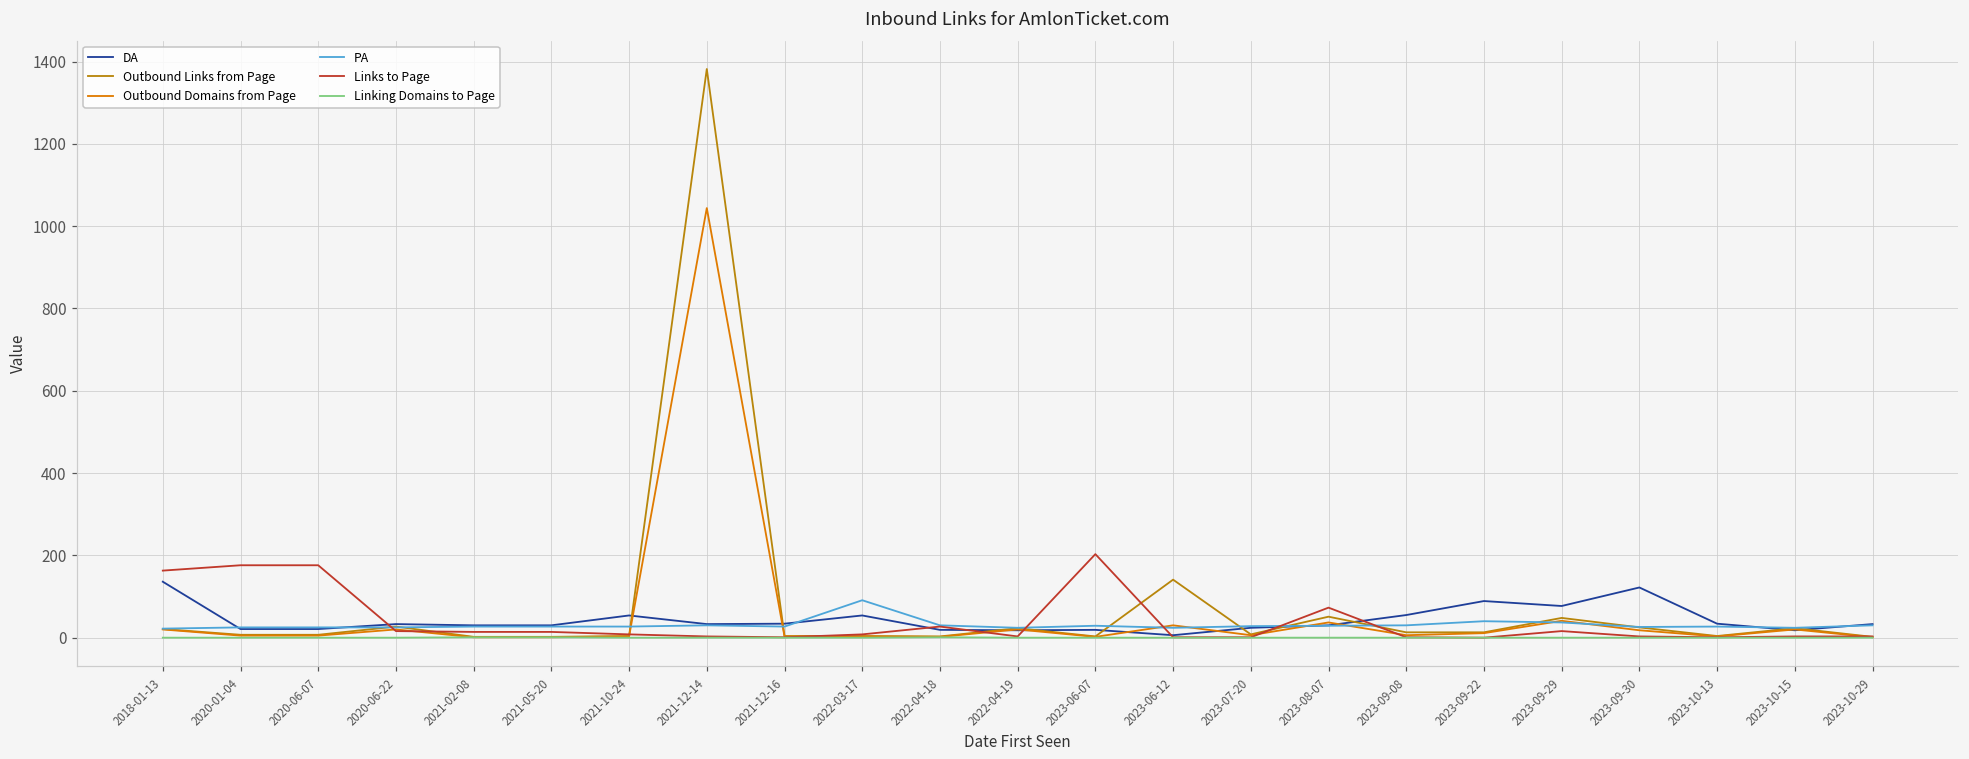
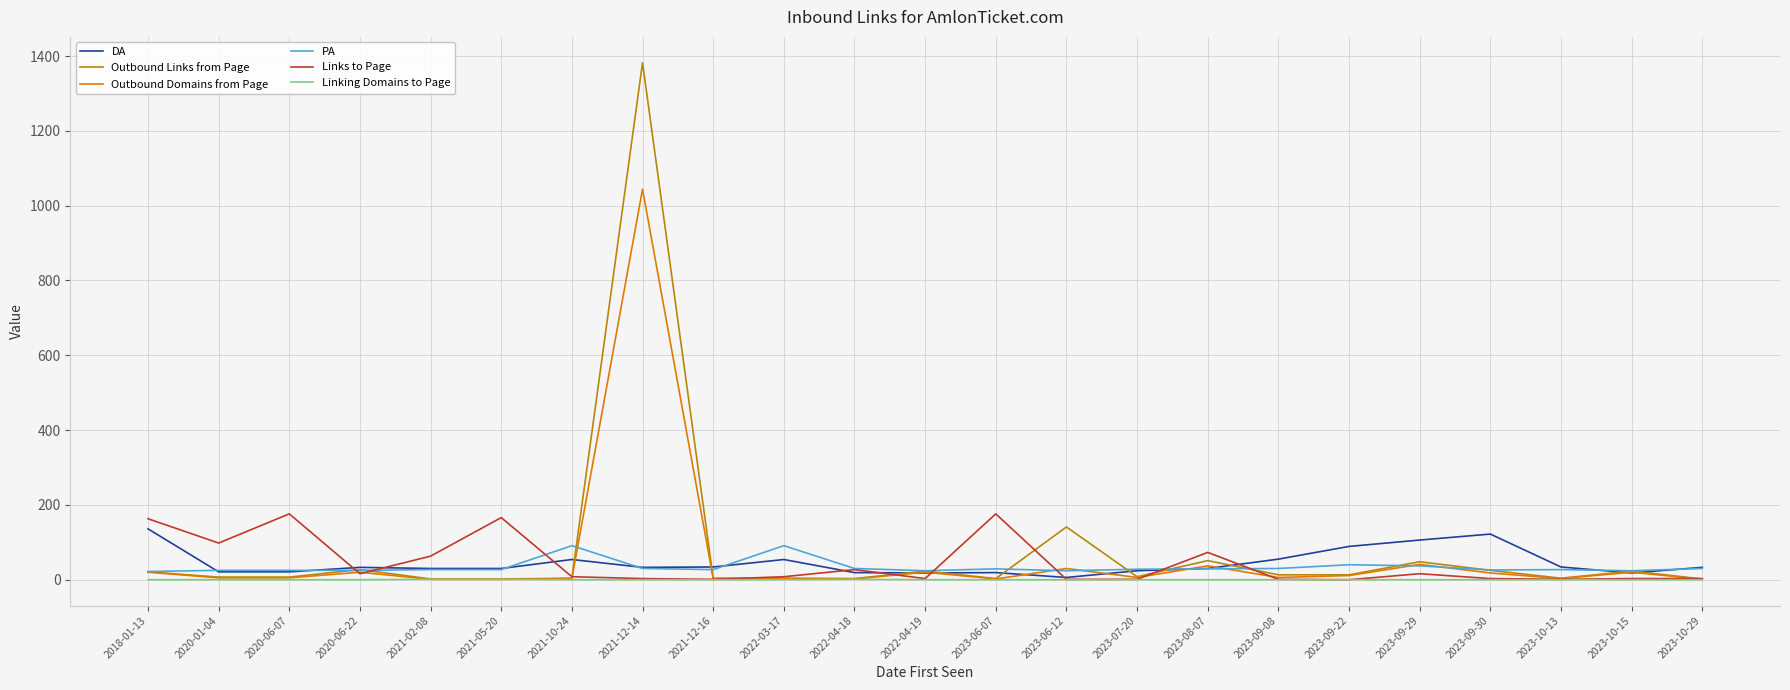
Links to Page, 2020-01-04: 180 -> 100
Links to Page, 2021-02-08: 10 -> 60
Links to Page, 2021-05-20: 10 -> 170
PA, 2021-10-24: 30 -> 90
Links to Page, 2023-06-07: 200 -> 180
DA, 2023-09-29: 80 -> 110
